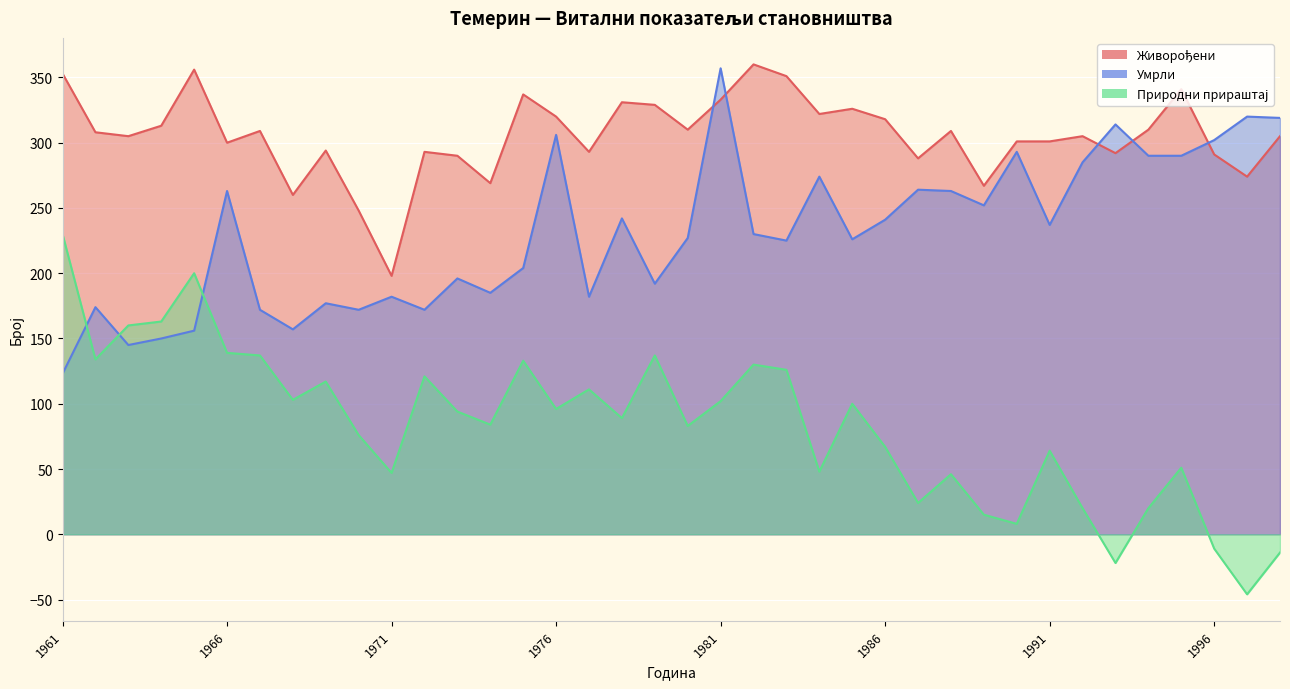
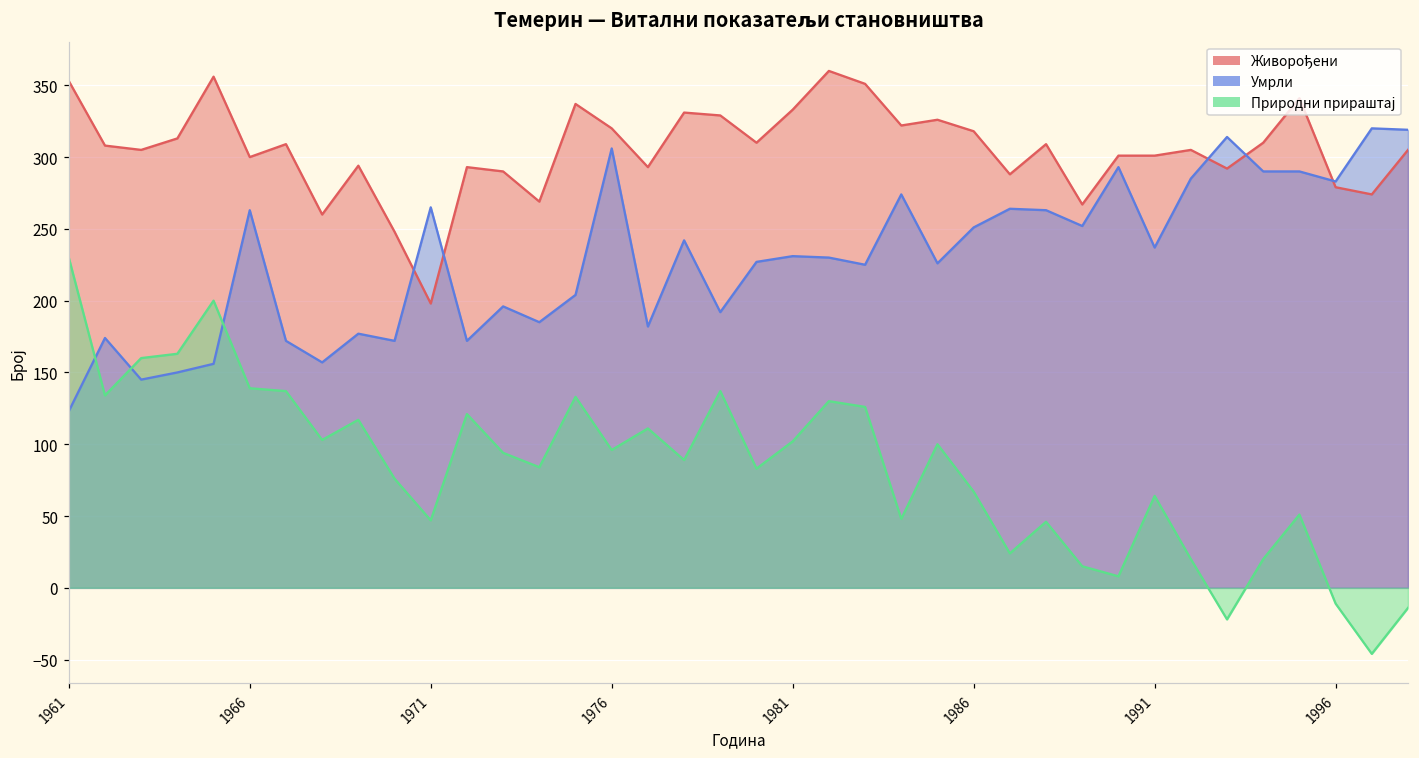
Умрли, 1971: 182 -> 265
Умрли, 1981: 357 -> 231
Умрли, 1986: 241 -> 251
Живорођени, 1996: 291 -> 279
Умрли, 1996: 302 -> 283
